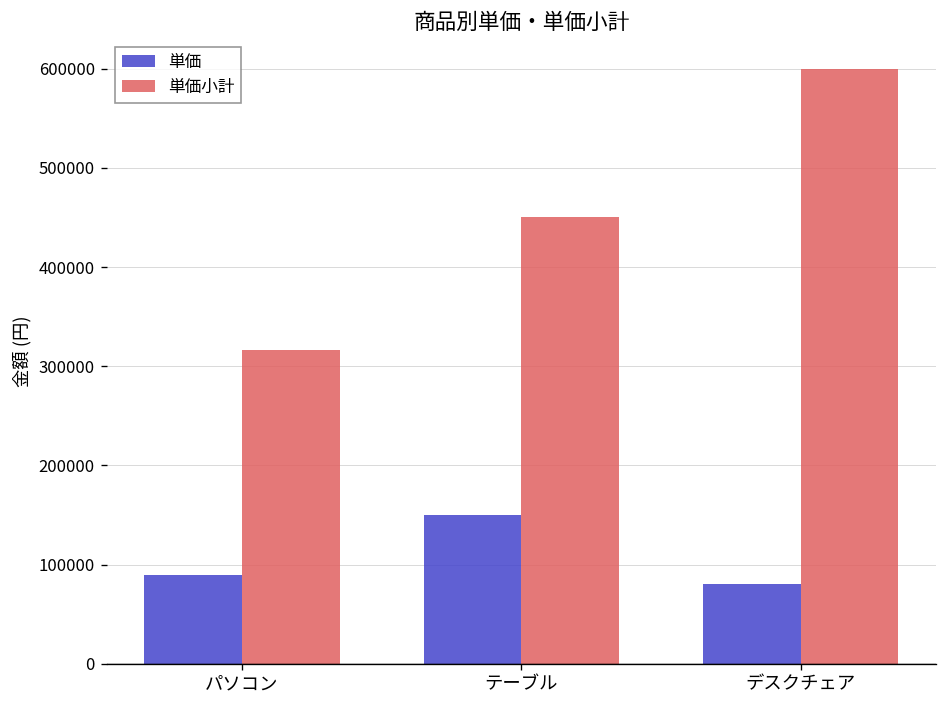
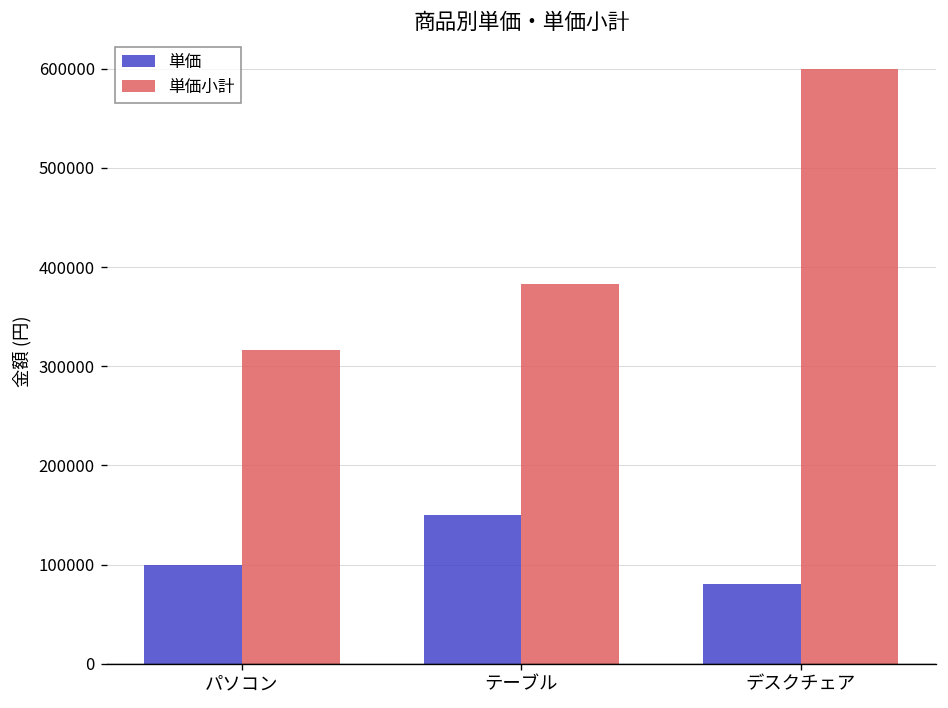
単価, パソコン: 90000 -> 100000
単価小計, テーブル: 450000 -> 380000
